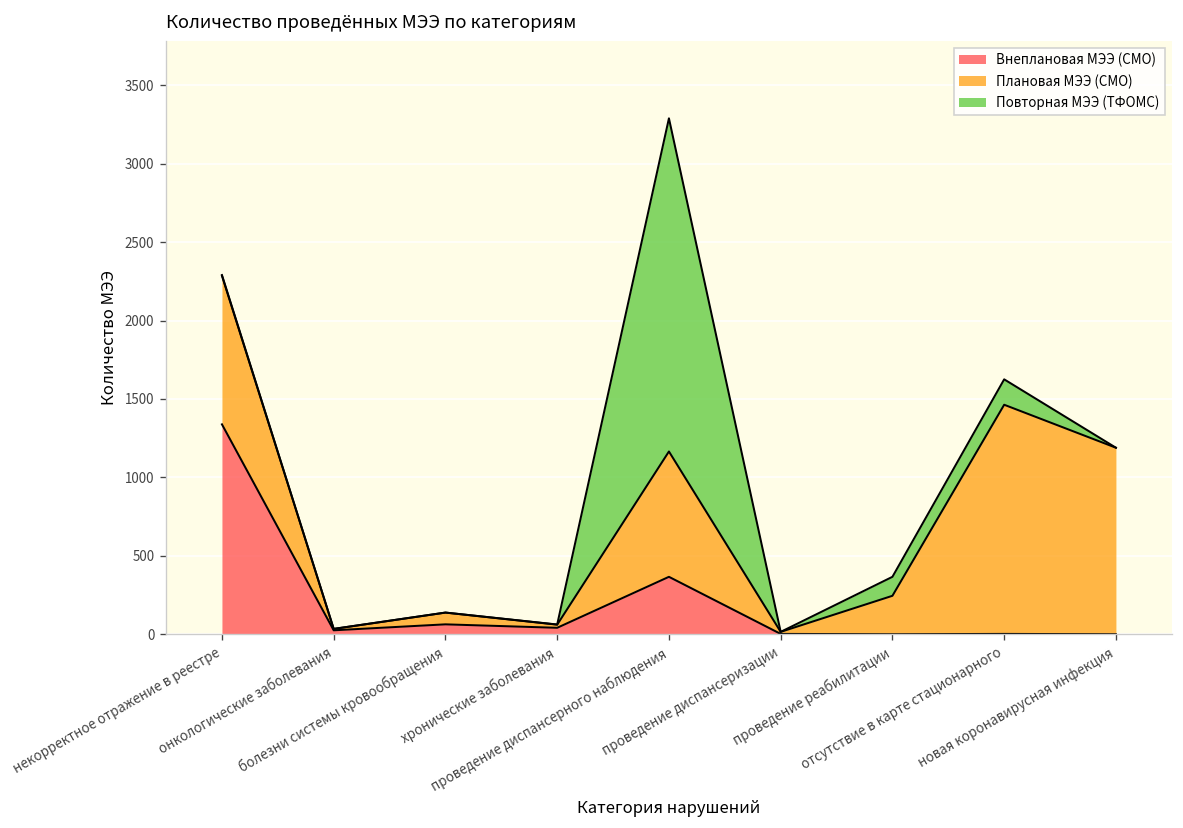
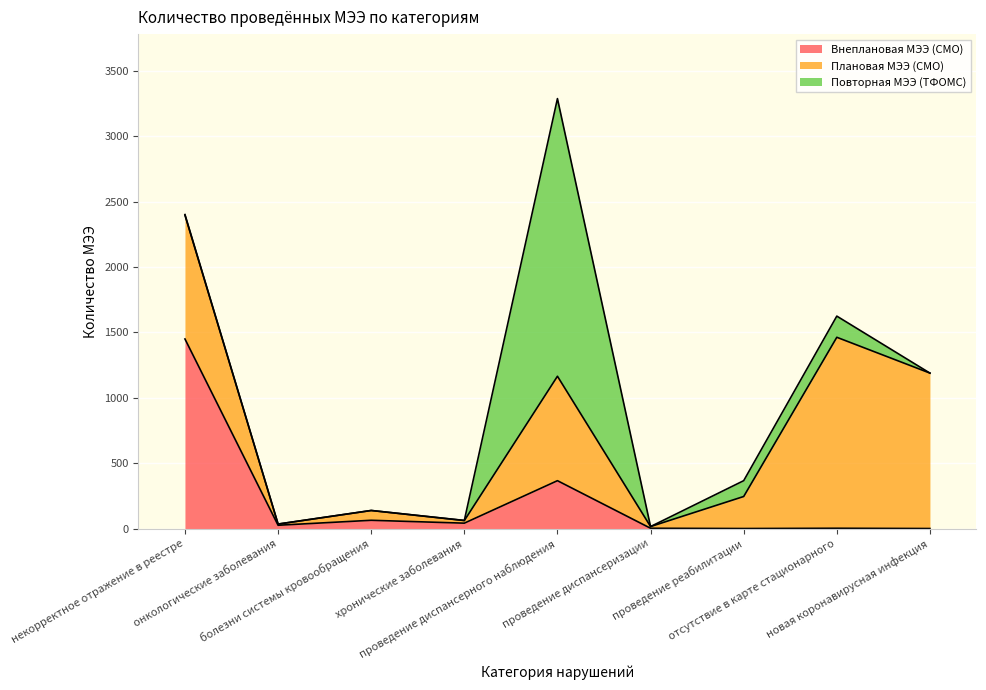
Внеплановая МЭЭ (СМО), некорректное отражение в реестре: 1340 -> 1450
